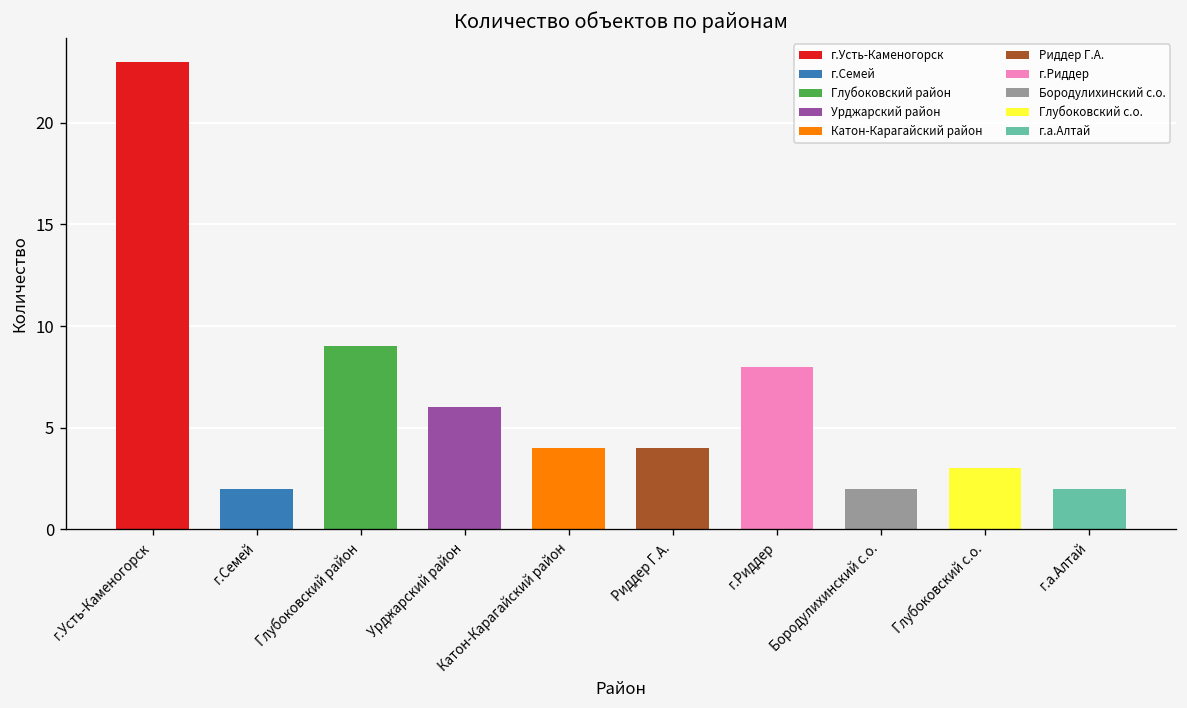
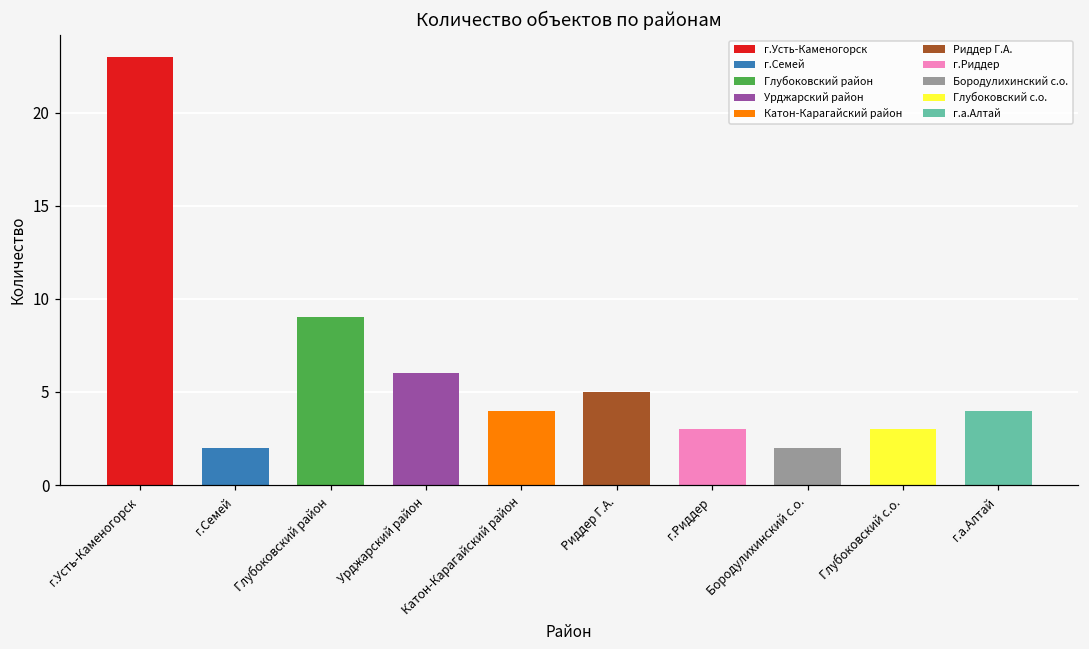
Риддер Г.А.: 4 -> 5
г.Риддер: 8 -> 3
г.а.Алтай: 2 -> 4
